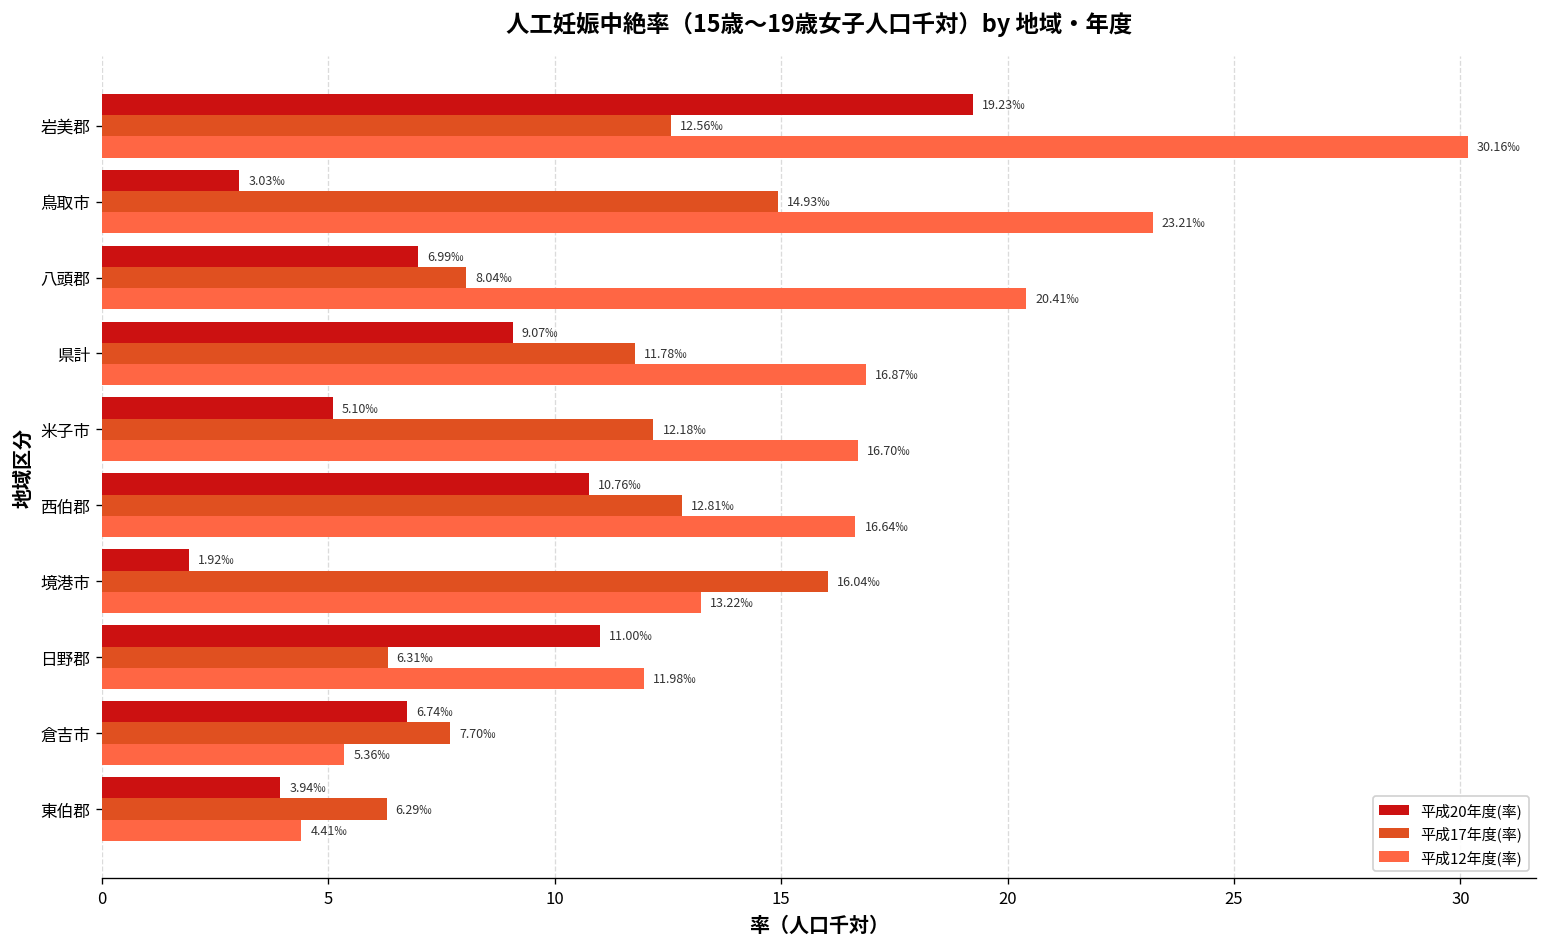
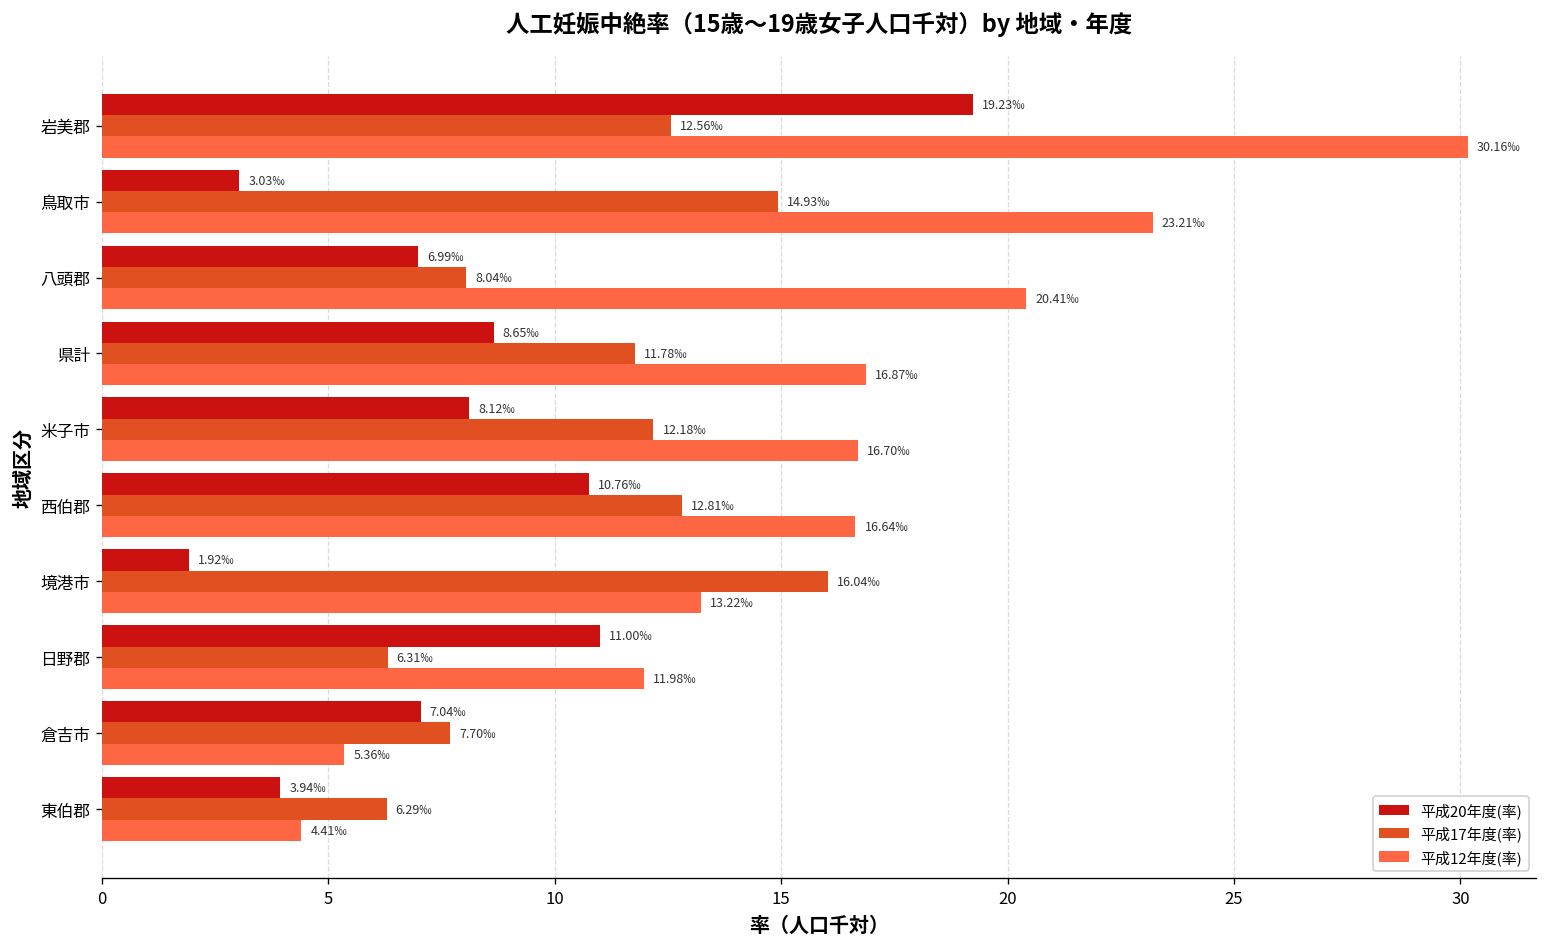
平成20年度(率), 県計: 9.07‰ -> 8.65‰
平成20年度(率), 米子市: 5.10‰ -> 8.12‰
平成20年度(率), 倉吉市: 6.74‰ -> 7.04‰
